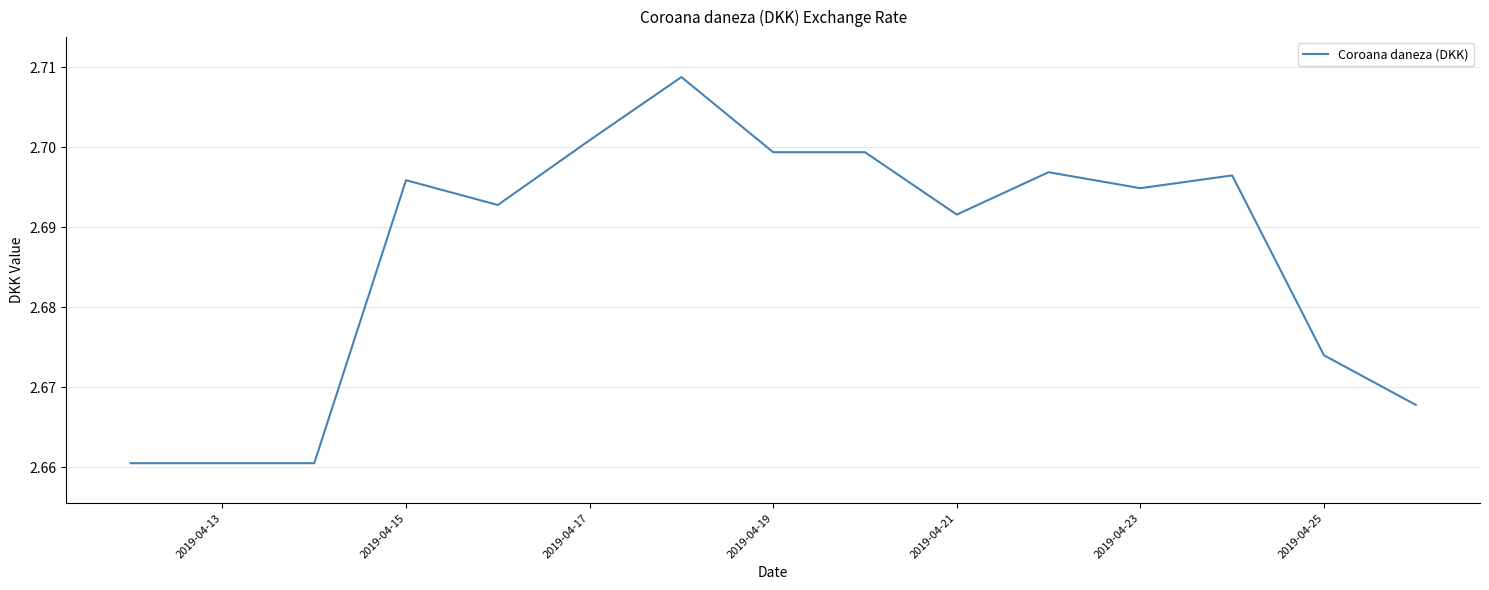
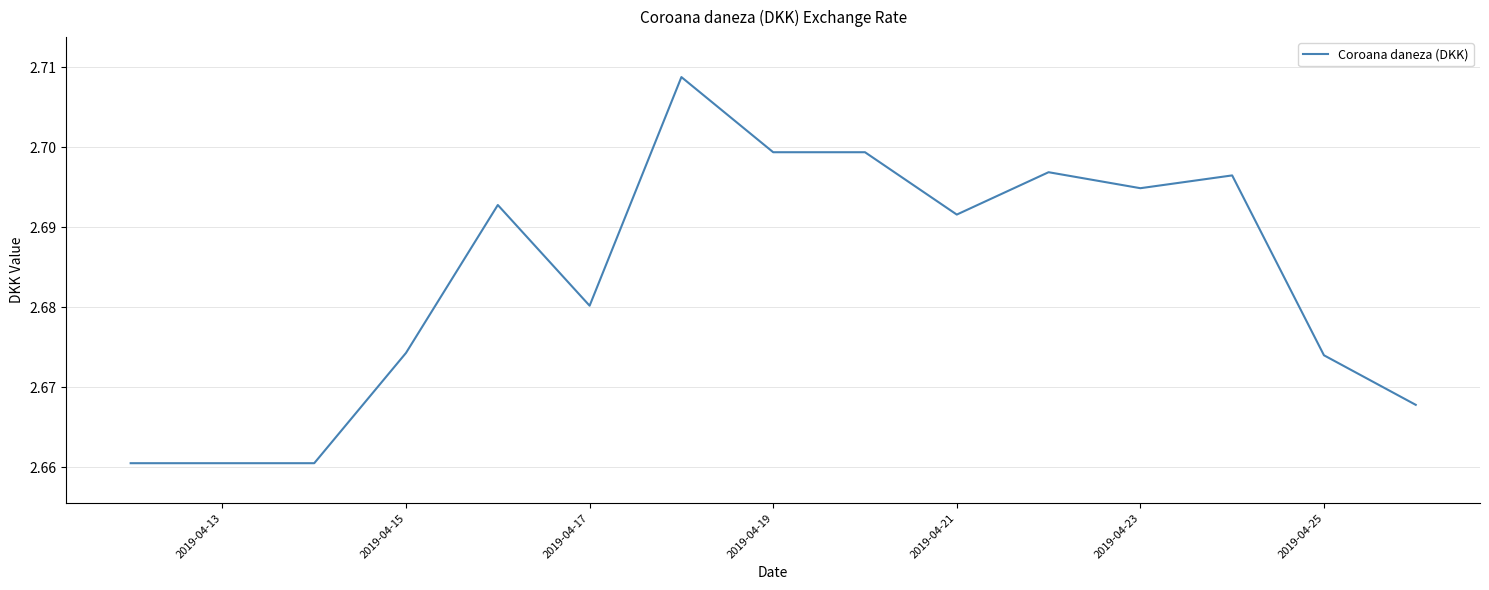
2019-04-15: 2.696 -> 2.674
2019-04-17: 2.701 -> 2.680
